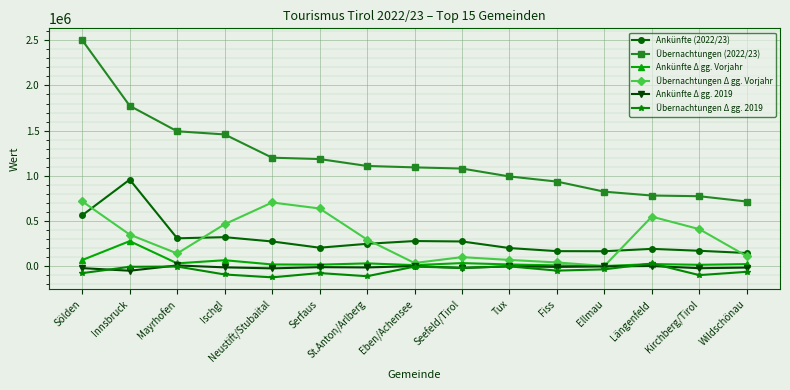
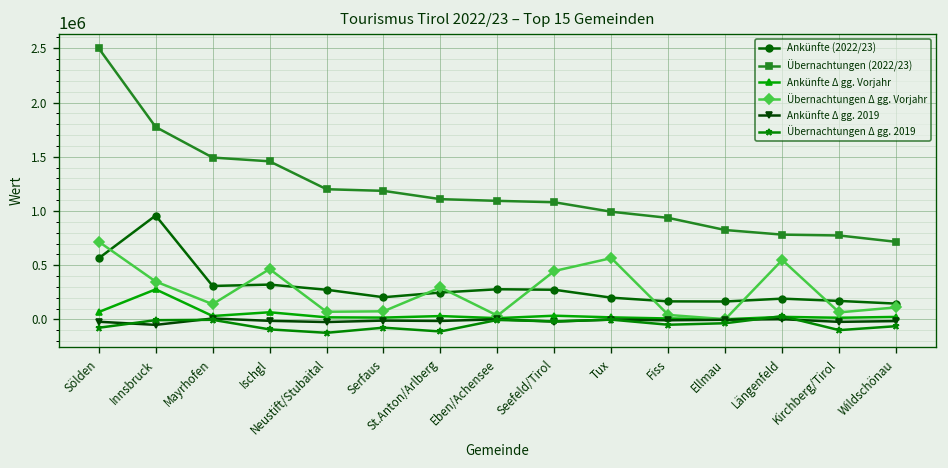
Übernachtungen Δ gg. Vorjahr, Neustift/Stubaital: 700000 -> 100000
Übernachtungen Δ gg. Vorjahr, Serfaus: 600000 -> 100000
Übernachtungen Δ gg. Vorjahr, Seefeld/Tirol: 100000 -> 400000
Übernachtungen Δ gg. Vorjahr, Tux: 100000 -> 600000
Übernachtungen Δ gg. Vorjahr, Kirchberg/Tirol: 400000 -> 100000
